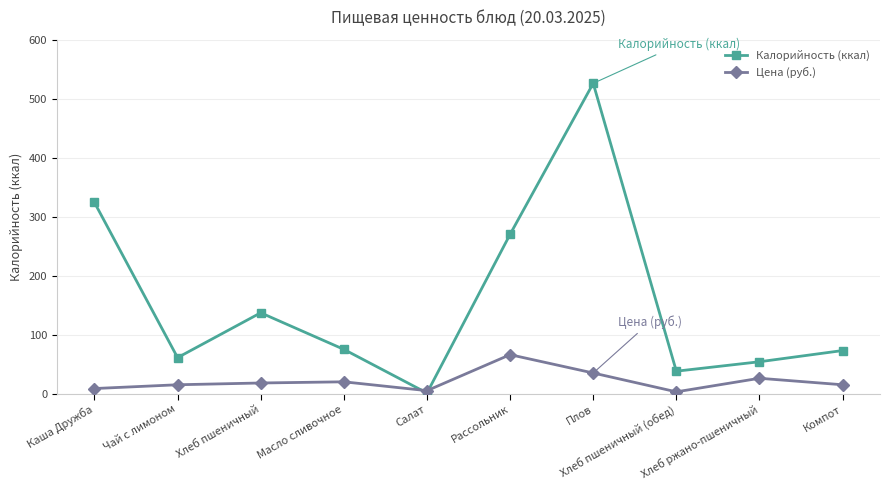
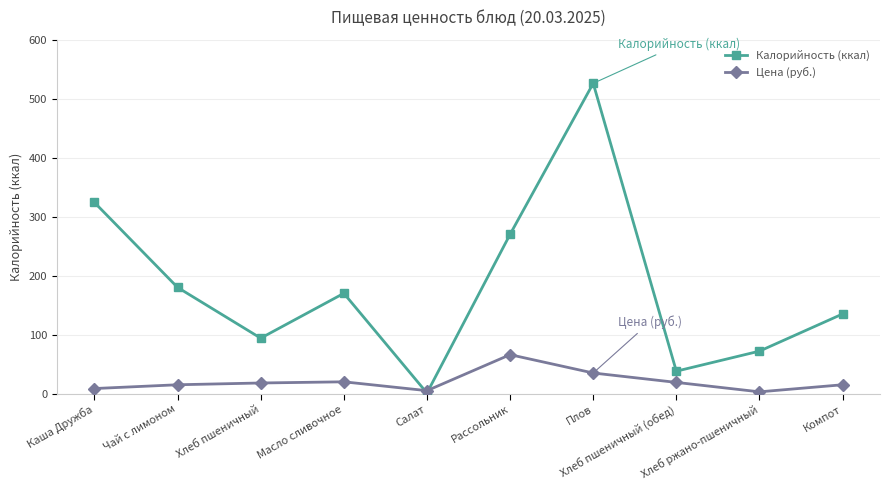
Калорийность (ккал), Чай с лимоном: 60 -> 180
Калорийность (ккал), Хлеб пшеничный: 140 -> 90
Калорийность (ккал), Масло сливочное: 80 -> 170
Цена (руб.), Хлеб пшеничный (обед): 0 -> 20
Калорийность (ккал), Хлеб ржано-пшеничный: 50 -> 70
Цена (руб.), Хлеб ржано-пшеничный: 30 -> 0
Калорийность (ккал), Компот: 70 -> 140
